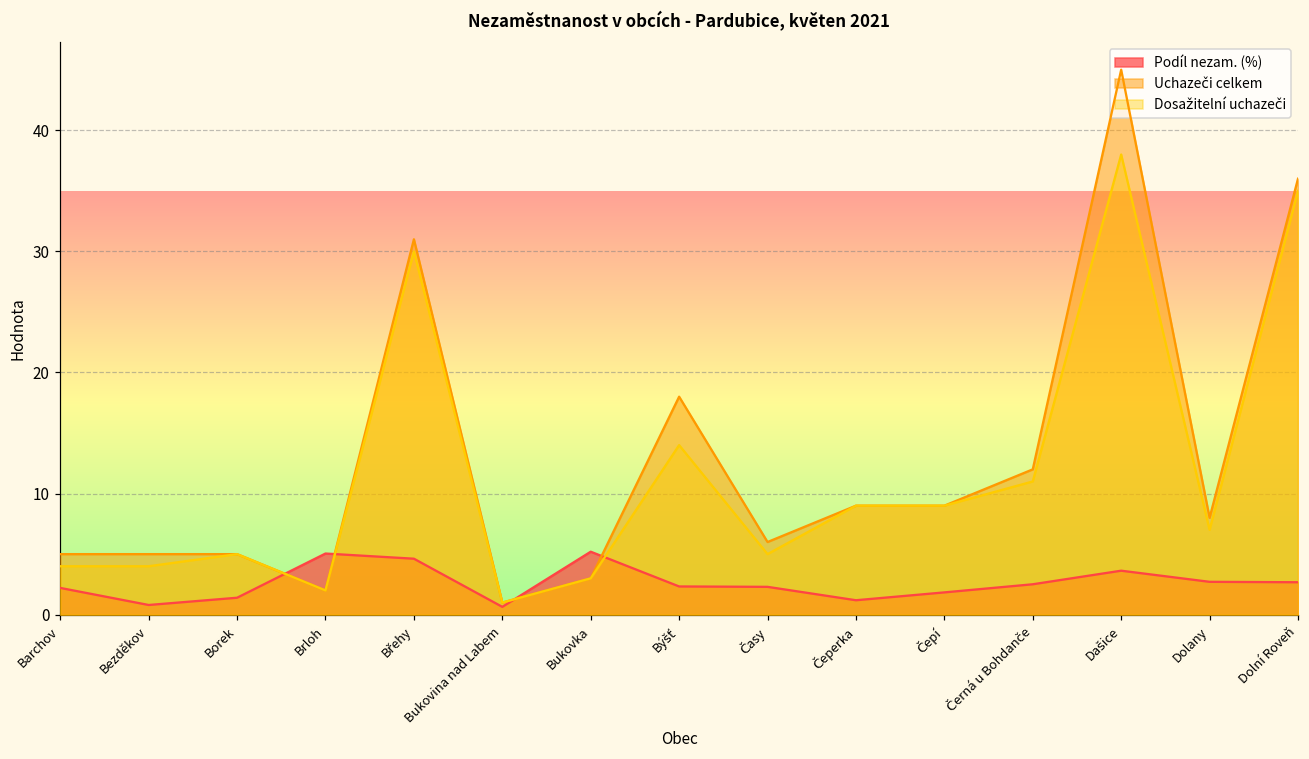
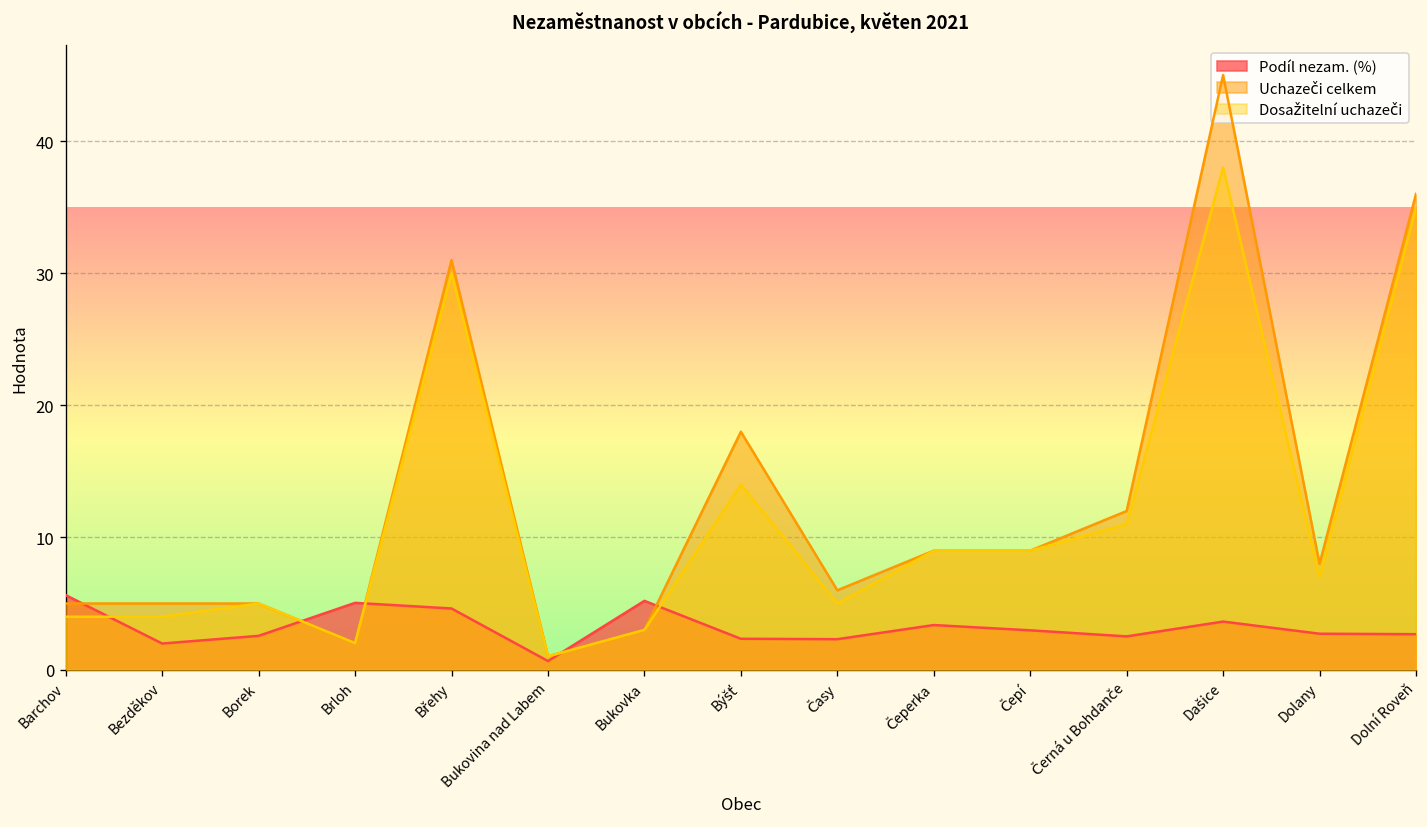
Podíl nezam. (%), Barchov: 2.2 -> 5.6
Podíl nezam. (%), Bezděkov: 0.8 -> 2.0
Podíl nezam. (%), Borek: 1.4 -> 2.6
Podíl nezam. (%), Čeperka: 1.2 -> 3.4
Podíl nezam. (%), Čepí: 1.8 -> 3.0
